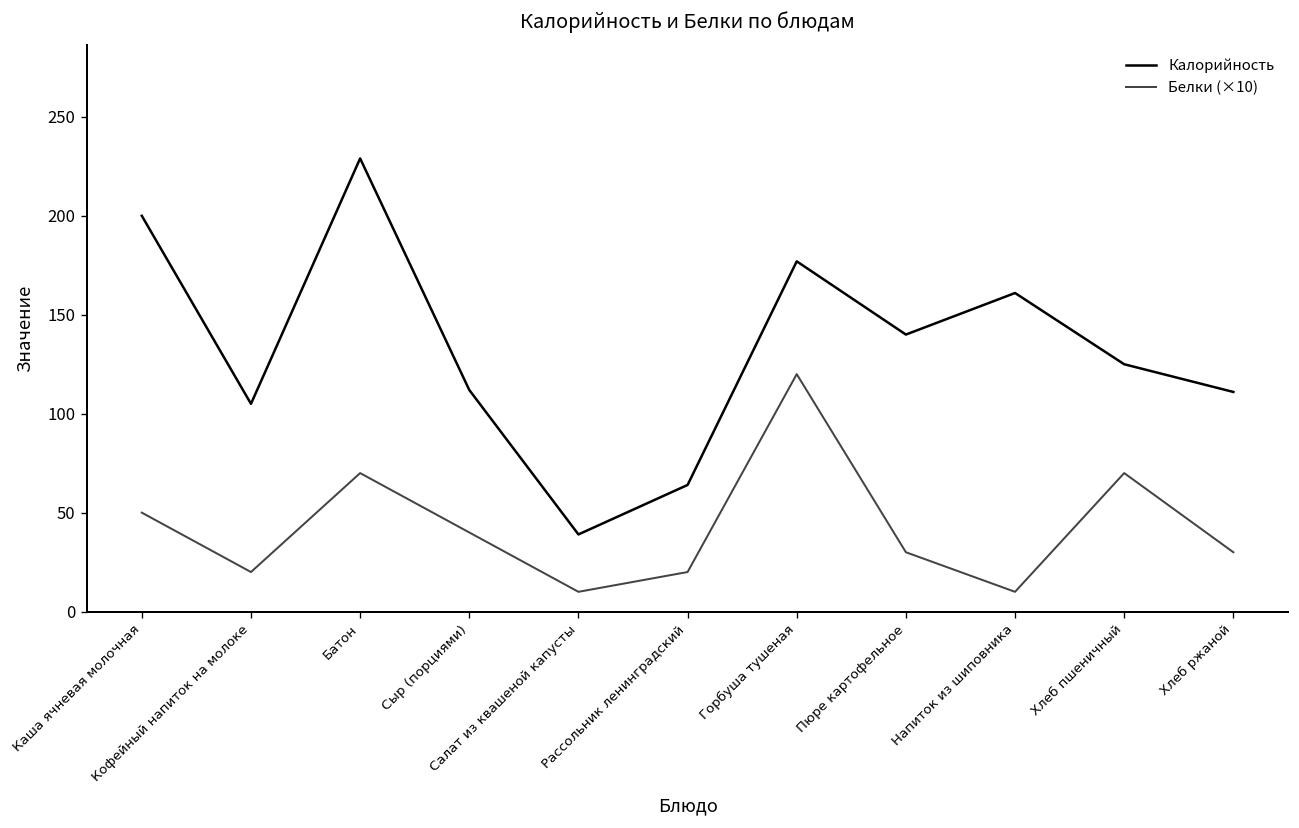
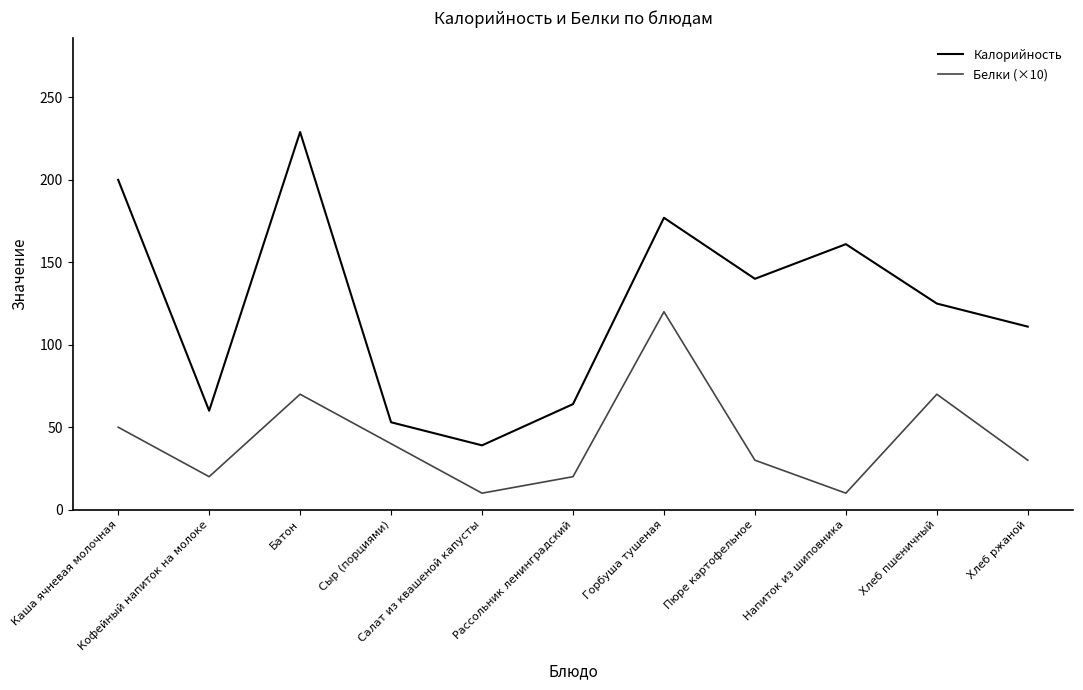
Калорийность, Кофейный напиток на молоке: 105 -> 60
Калорийность, Сыр (порциями): 112 -> 53
